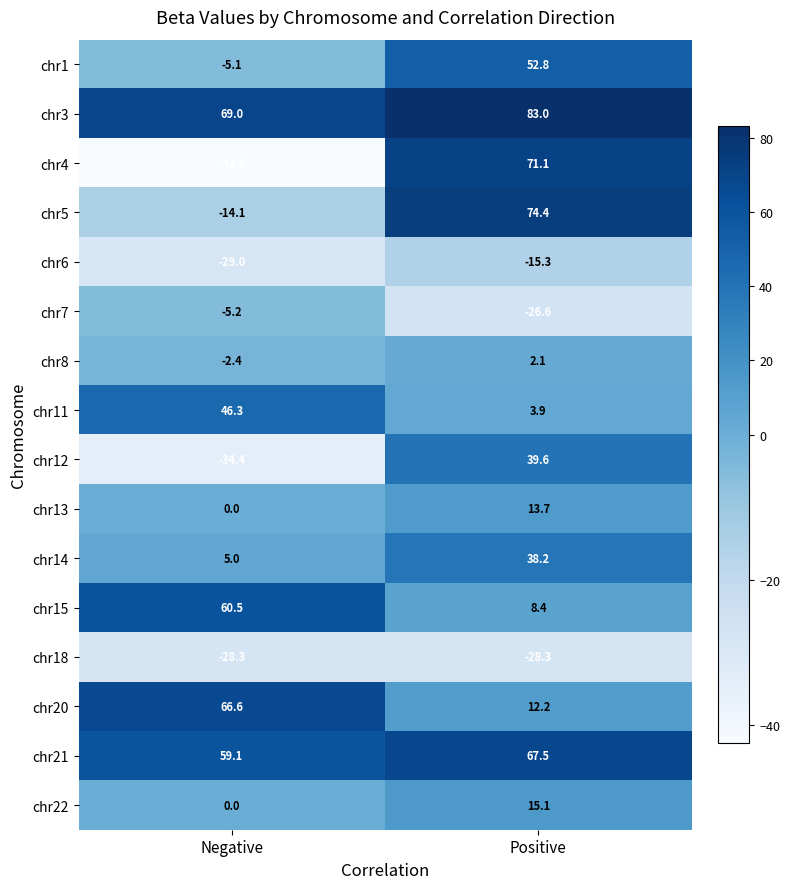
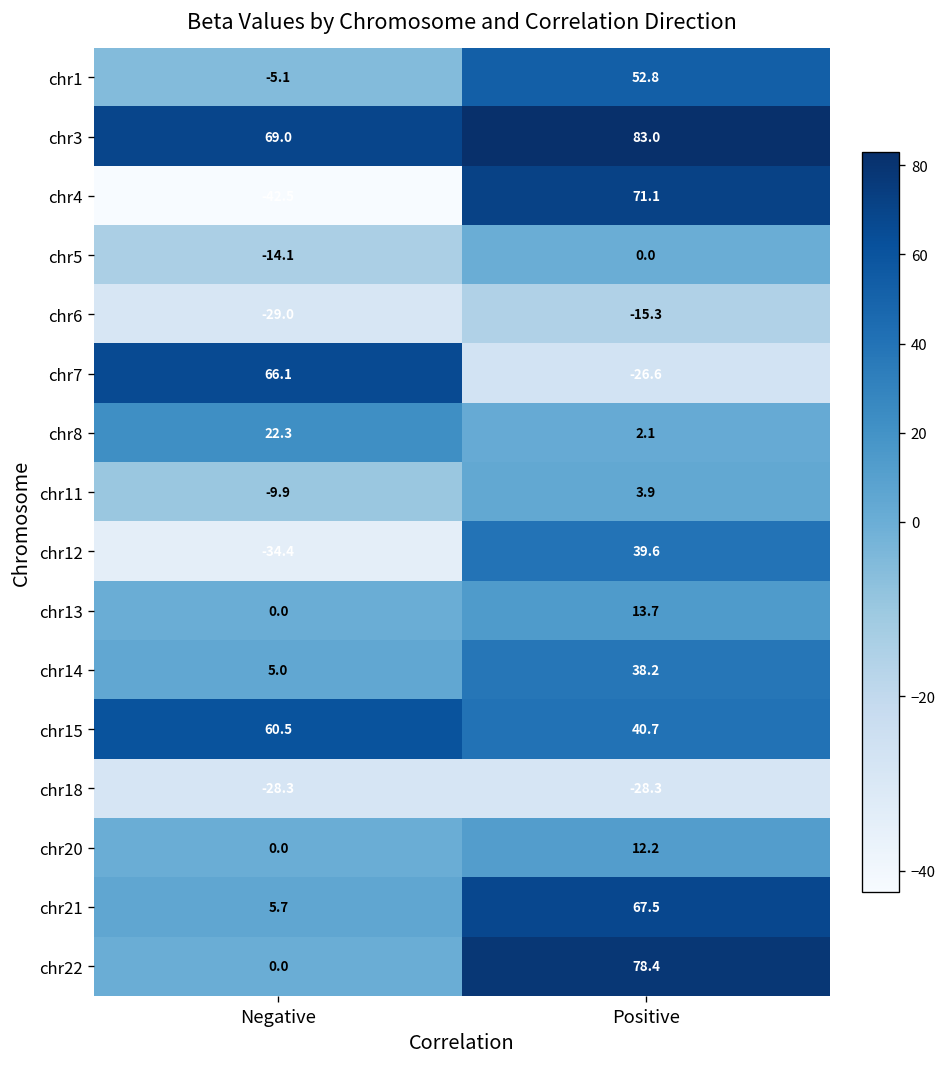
chr5, Positive: 74.4 -> 0.0
chr7, Negative: -5.2 -> 66.1
chr8, Negative: -2.4 -> 22.3
chr11, Negative: 46.3 -> -9.9
chr15, Positive: 8.4 -> 40.7
chr20, Negative: 66.6 -> 0.0
chr21, Negative: 59.1 -> 5.7
chr22, Positive: 15.1 -> 78.4
